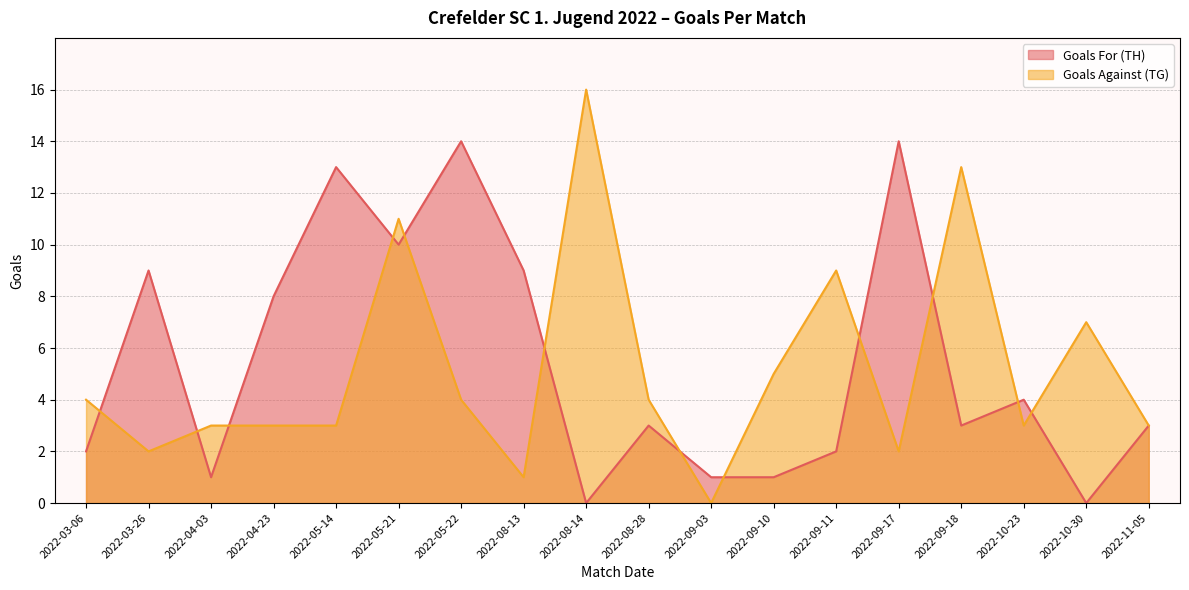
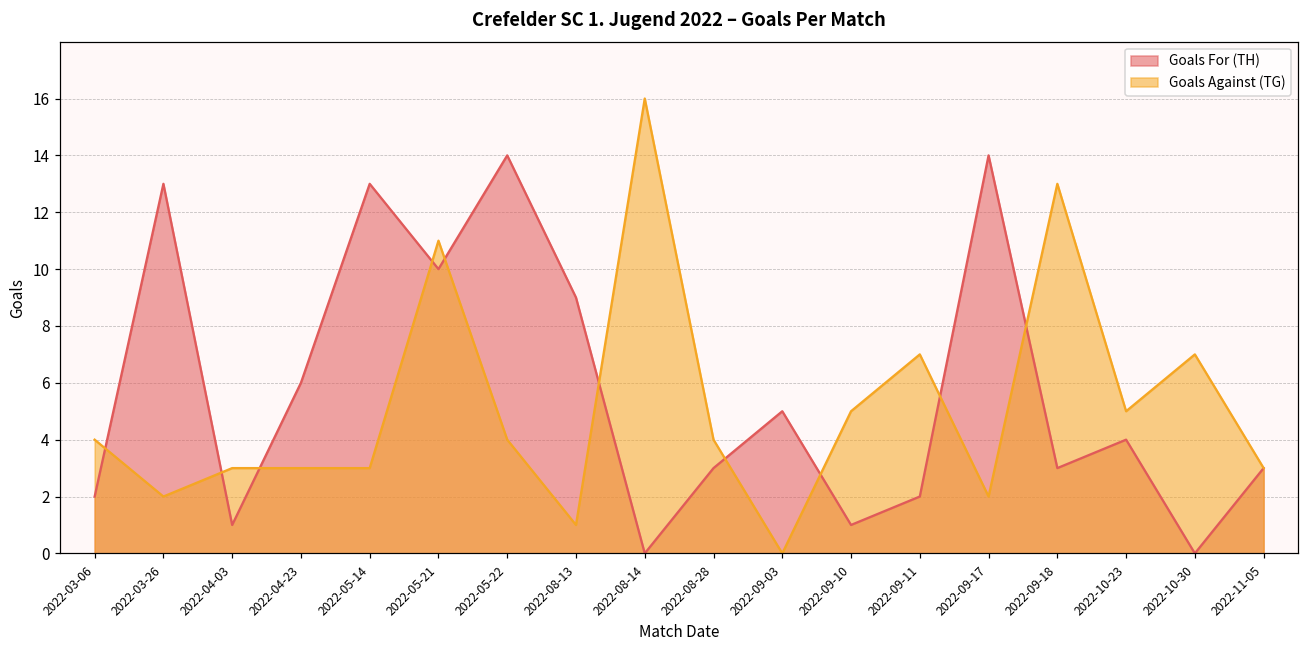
Goals For (TH), 2022-03-26: 9 -> 13
Goals For (TH), 2022-04-23: 8 -> 6
Goals For (TH), 2022-09-03: 1 -> 5
Goals Against (TG), 2022-09-11: 9 -> 7
Goals Against (TG), 2022-10-23: 3 -> 5
